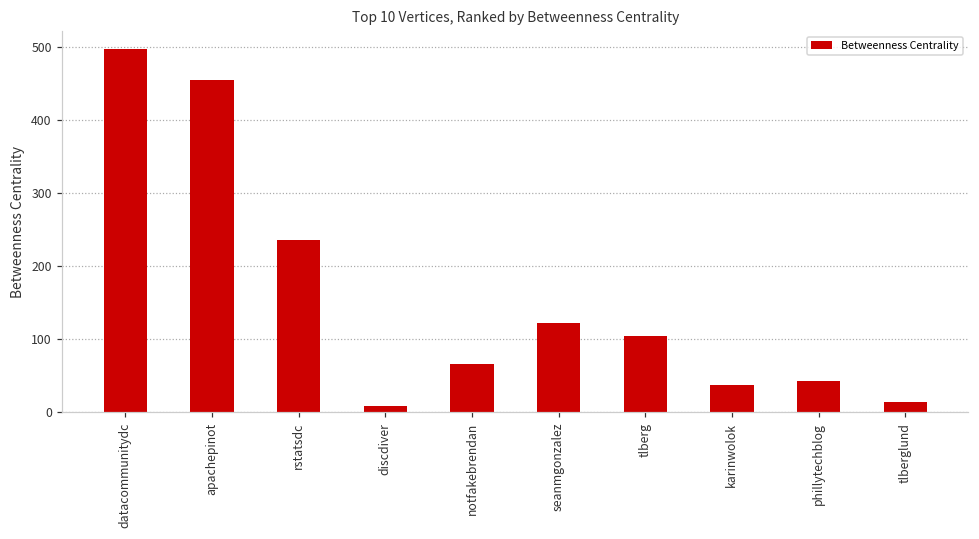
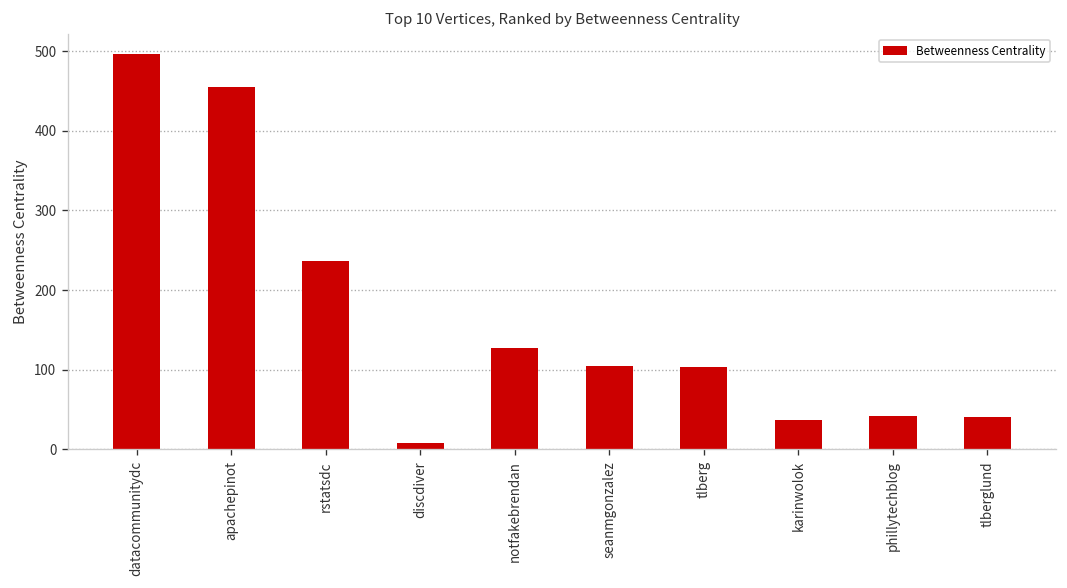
notfakebrendan: 70 -> 130
seanmgonzalez: 120 -> 110
tlberglund: 10 -> 40
